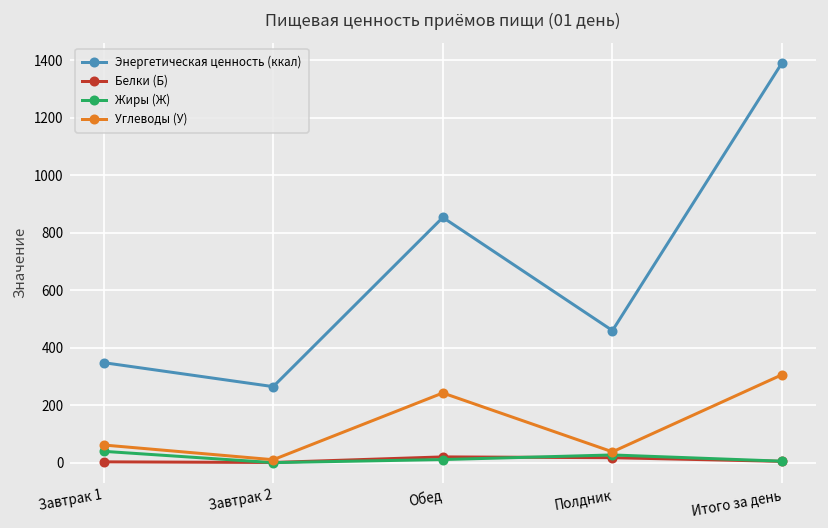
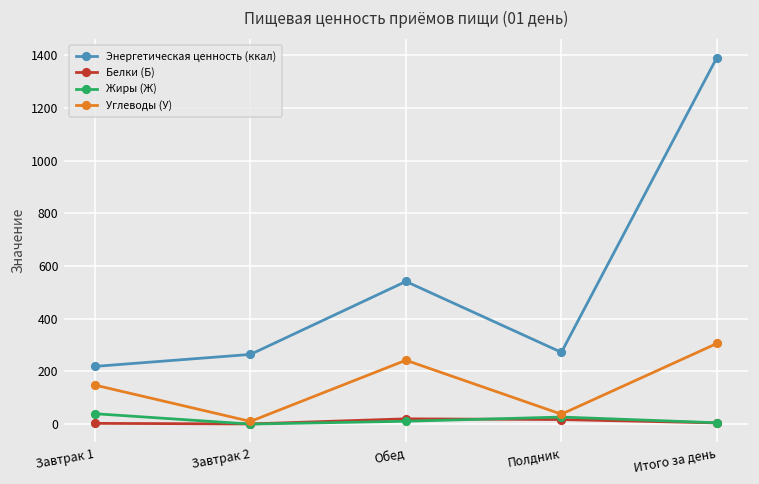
Энергетическая ценность (ккал), Завтрак 1: 350 -> 220
Углеводы (У), Завтрак 1: 60 -> 150
Энергетическая ценность (ккал), Обед: 850 -> 540
Энергетическая ценность (ккал), Полдник: 460 -> 270
